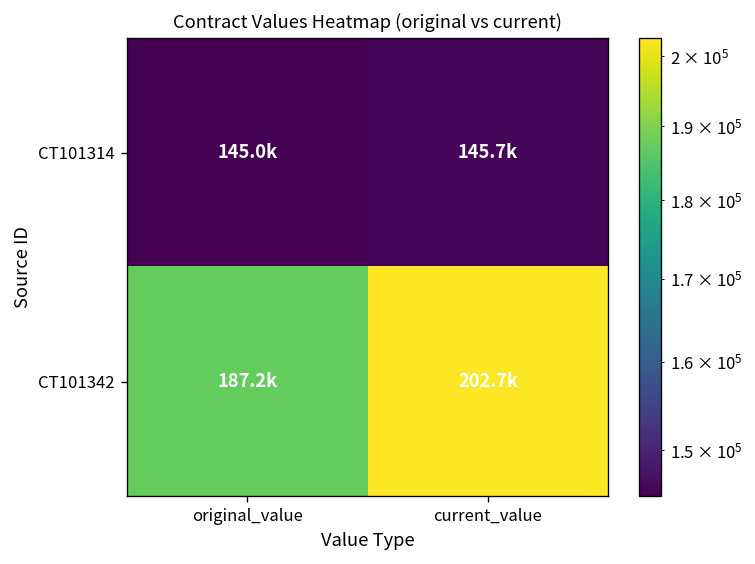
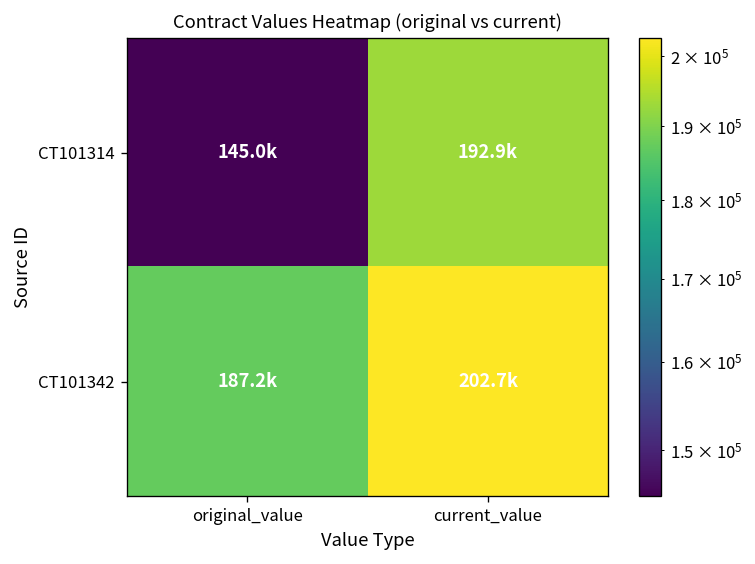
CT101314, current_value: 145.7k -> 192.9k
